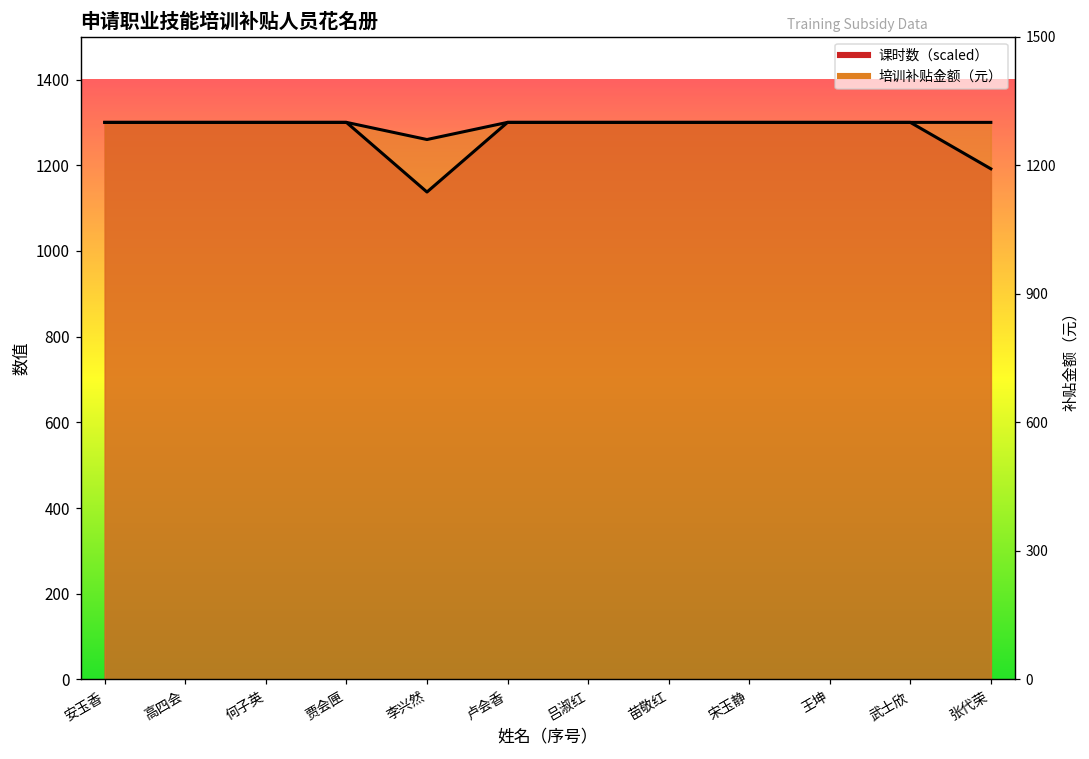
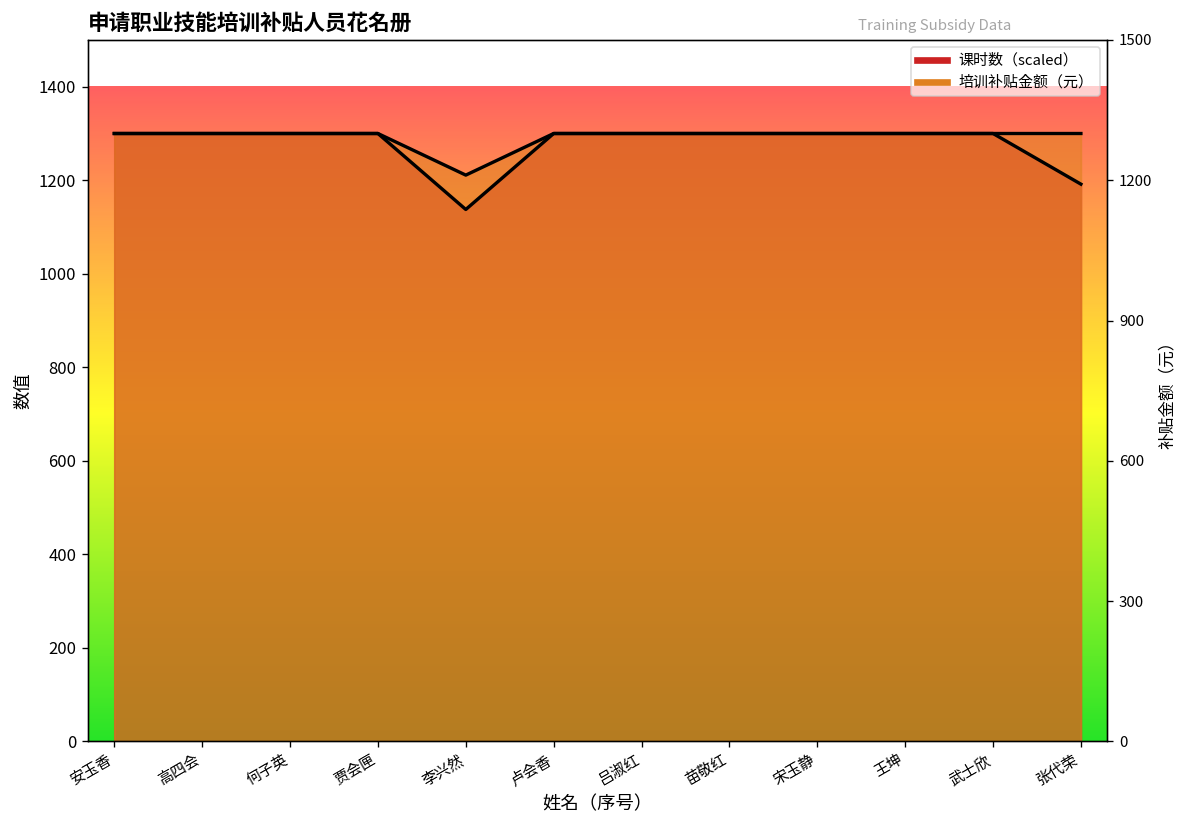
培训补贴金额（元）, 李兴然: 1260 -> 1210
